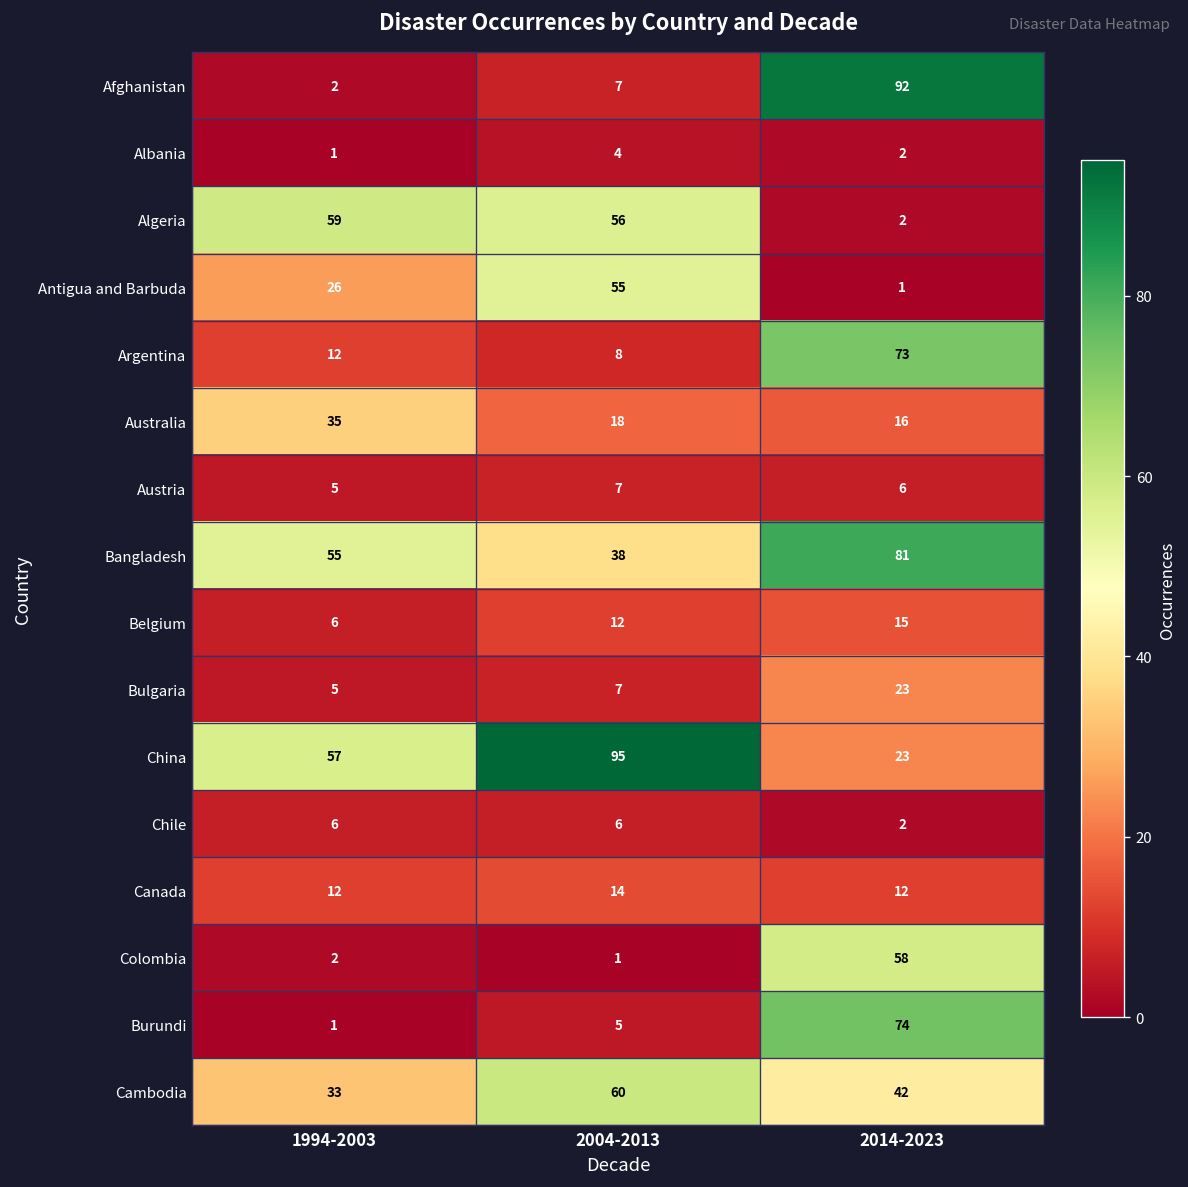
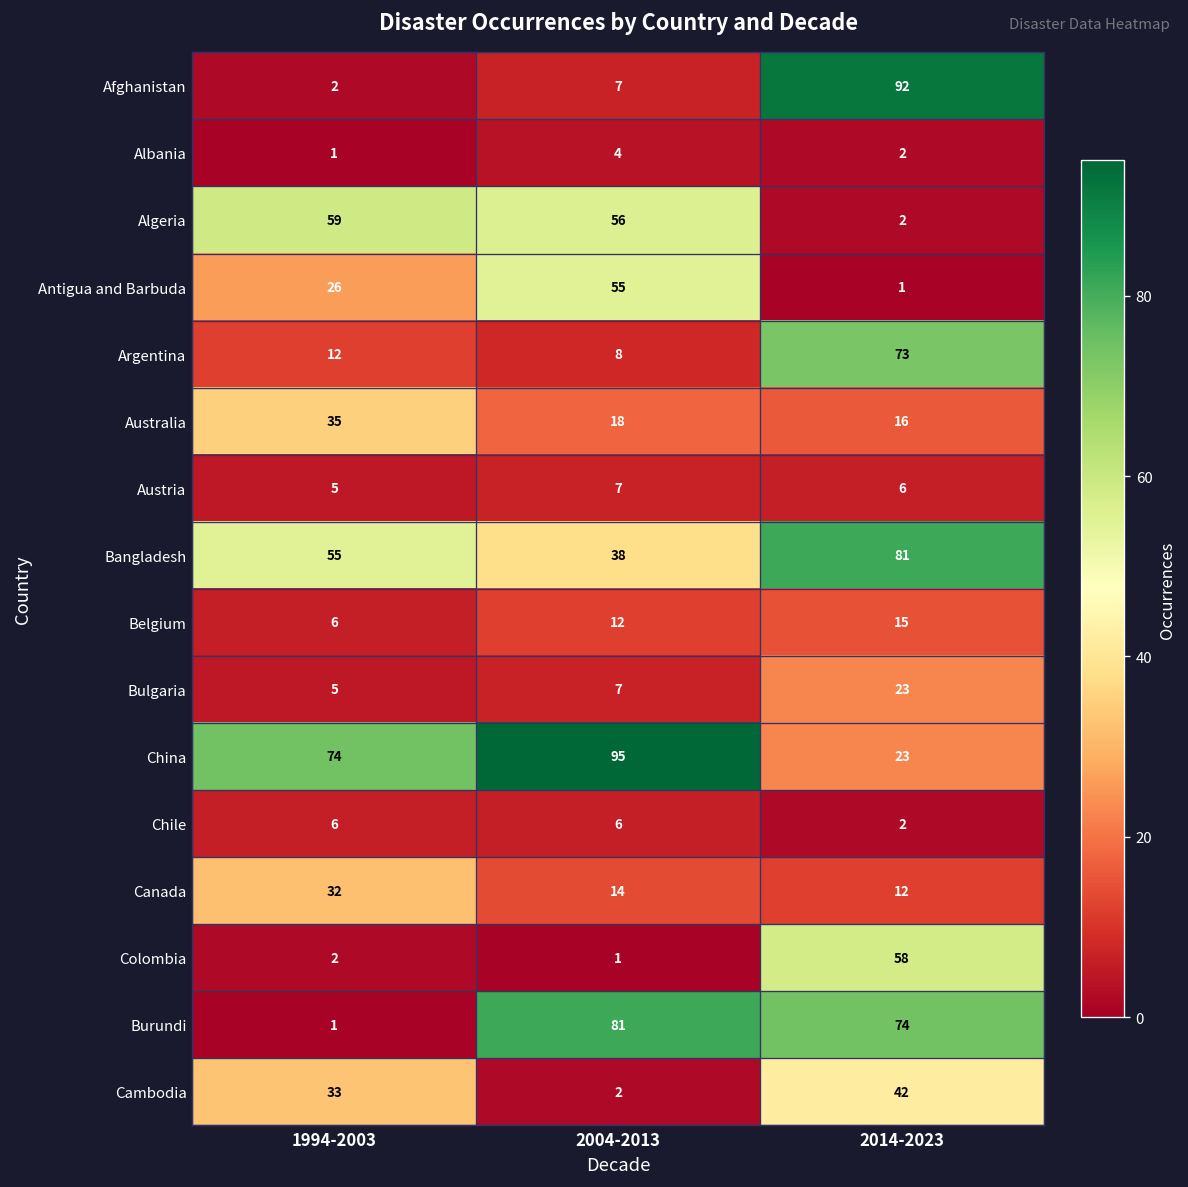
China, 1994-2003: 57 -> 74
Canada, 1994-2003: 12 -> 32
Burundi, 2004-2013: 5 -> 81
Cambodia, 2004-2013: 60 -> 2
